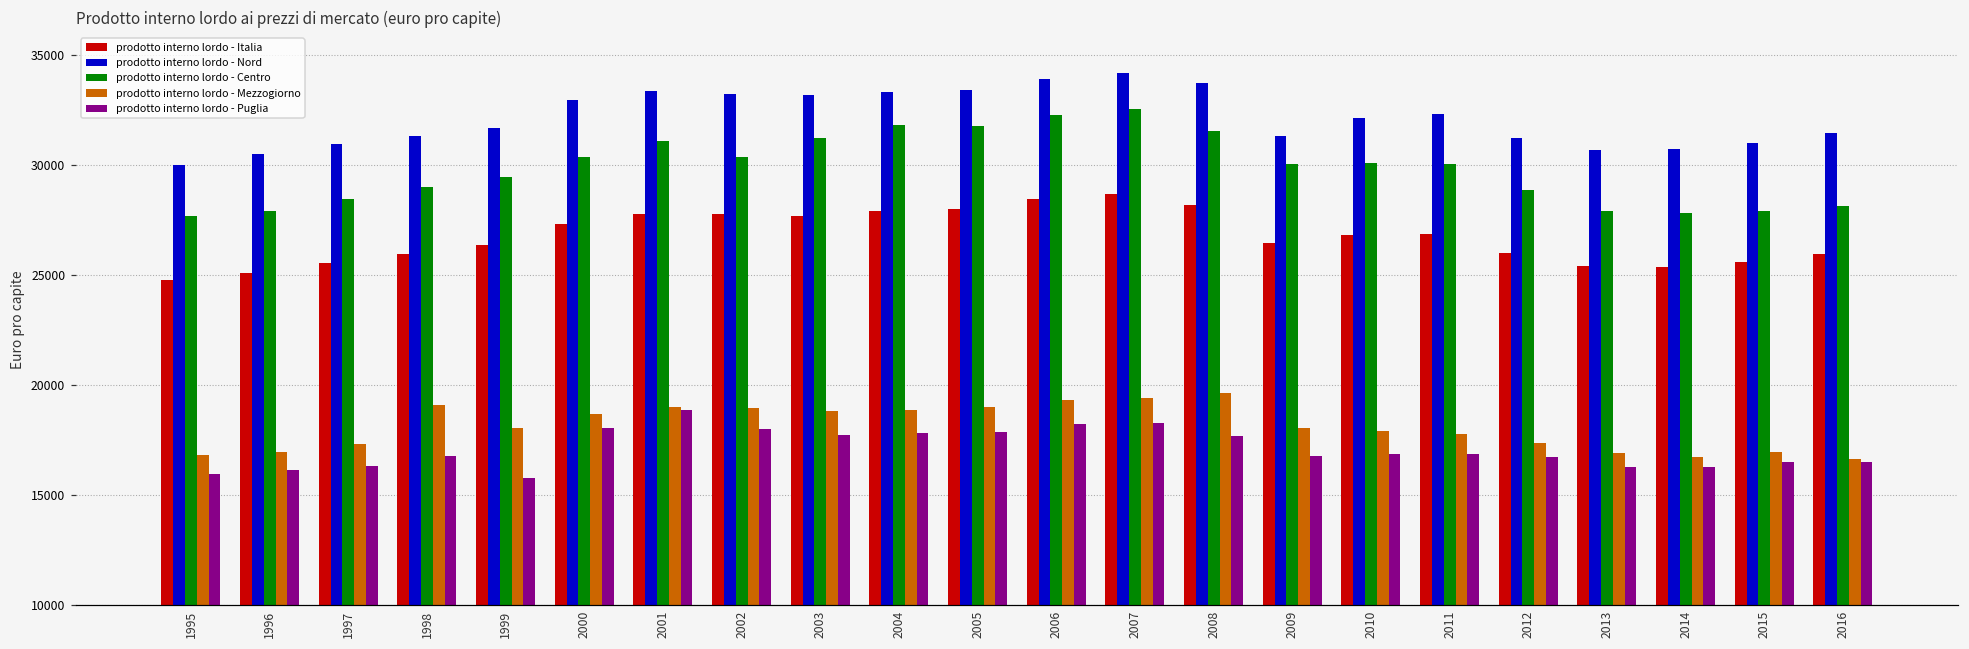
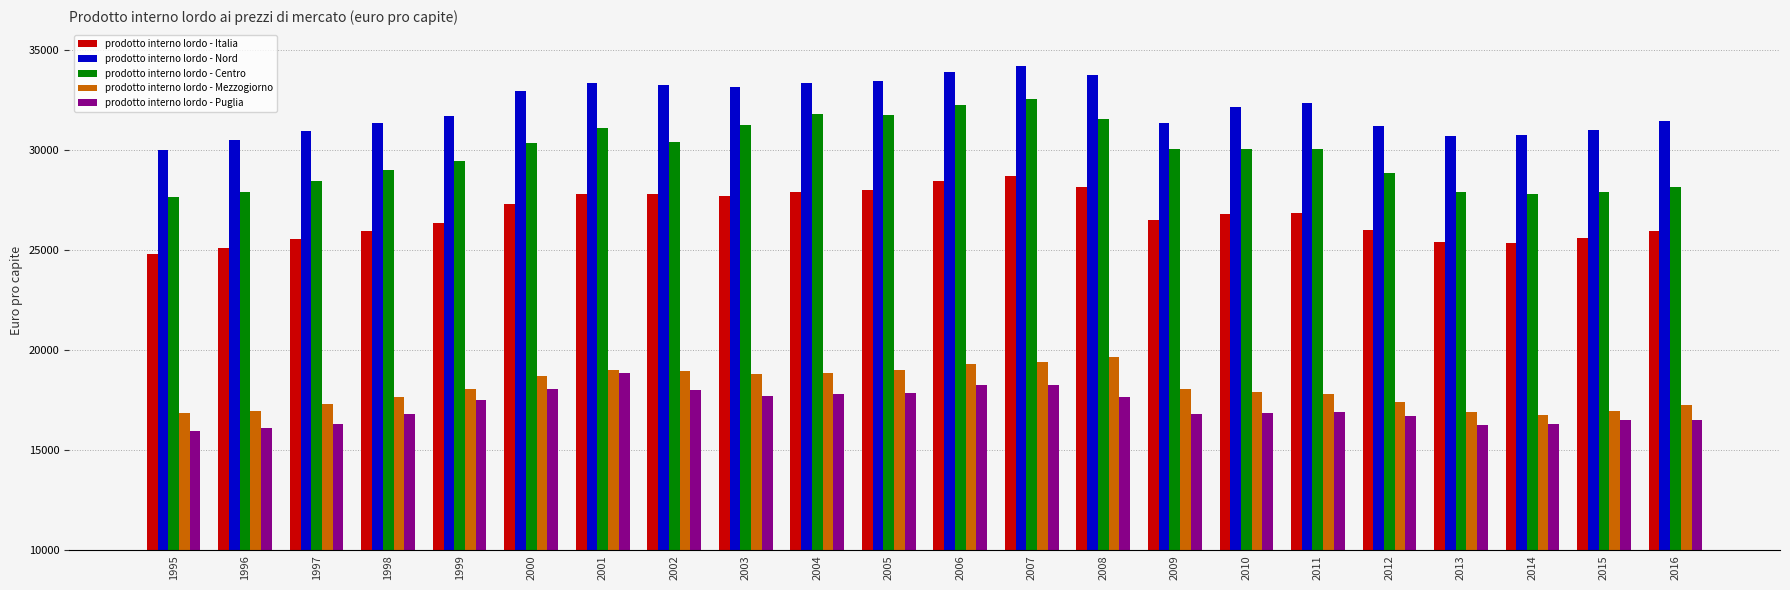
prodotto interno lordo - Mezzogiorno, 1998: 19100 -> 17700
prodotto interno lordo - Puglia, 1999: 15800 -> 17500
prodotto interno lordo - Mezzogiorno, 2016: 16600 -> 17200
